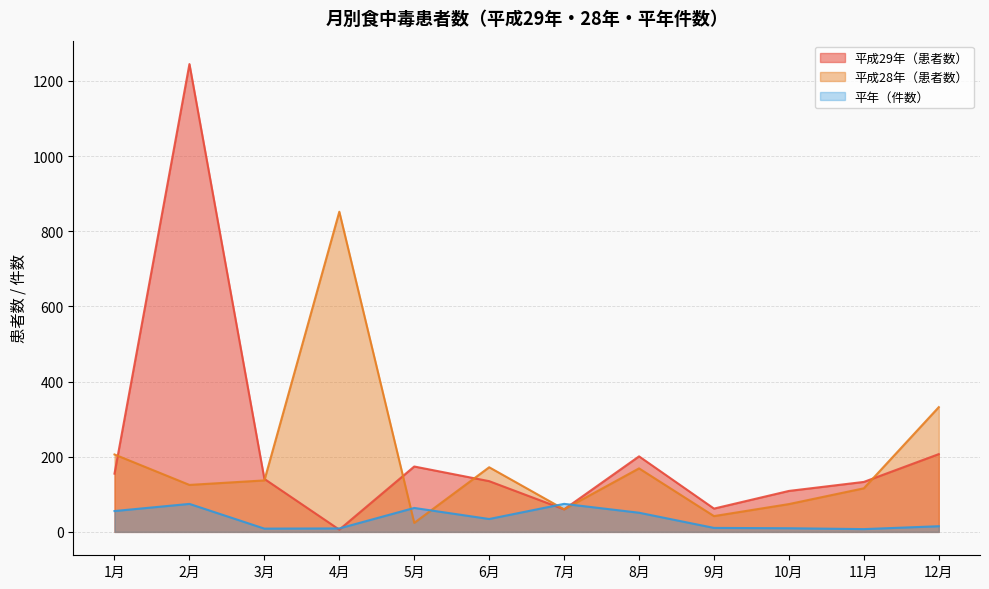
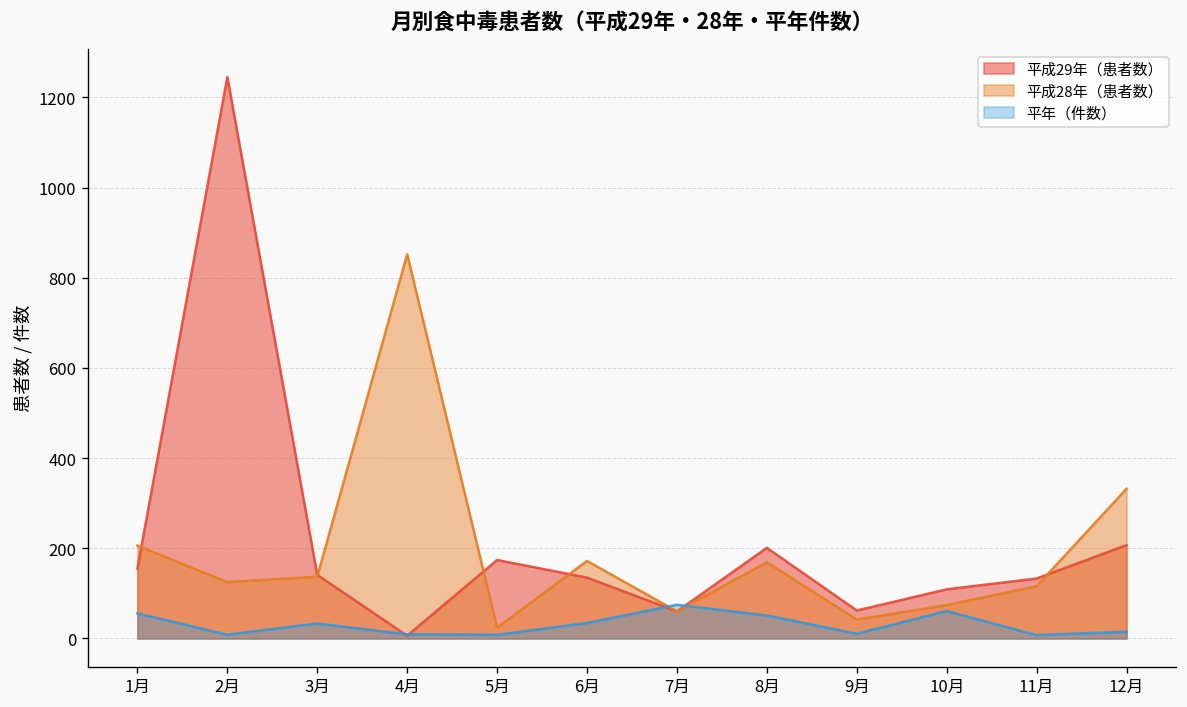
平年（件数）, 2月: 70 -> 10
平年（件数）, 3月: 10 -> 30
平年（件数）, 5月: 60 -> 10
平年（件数）, 10月: 10 -> 60
